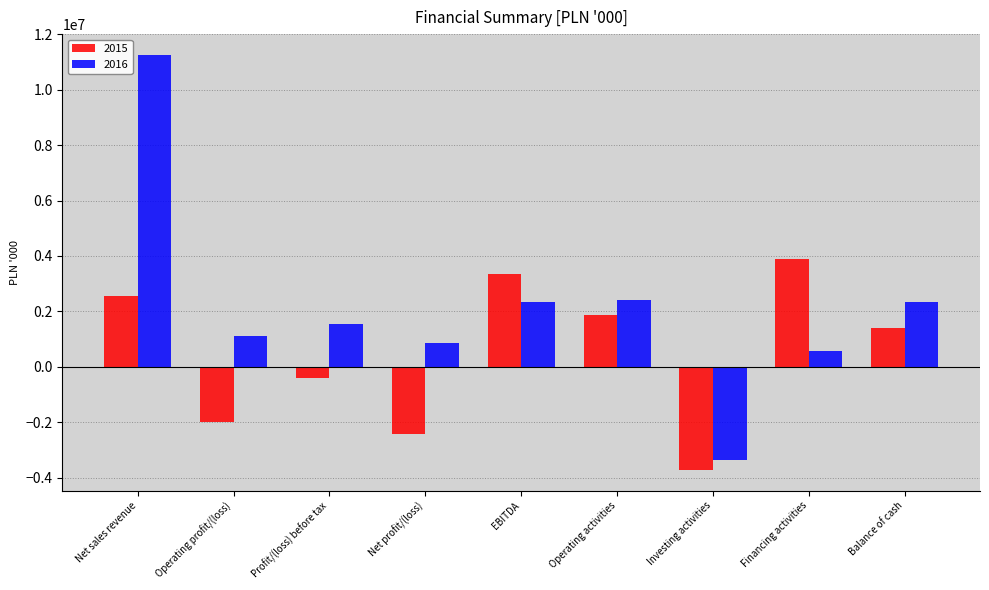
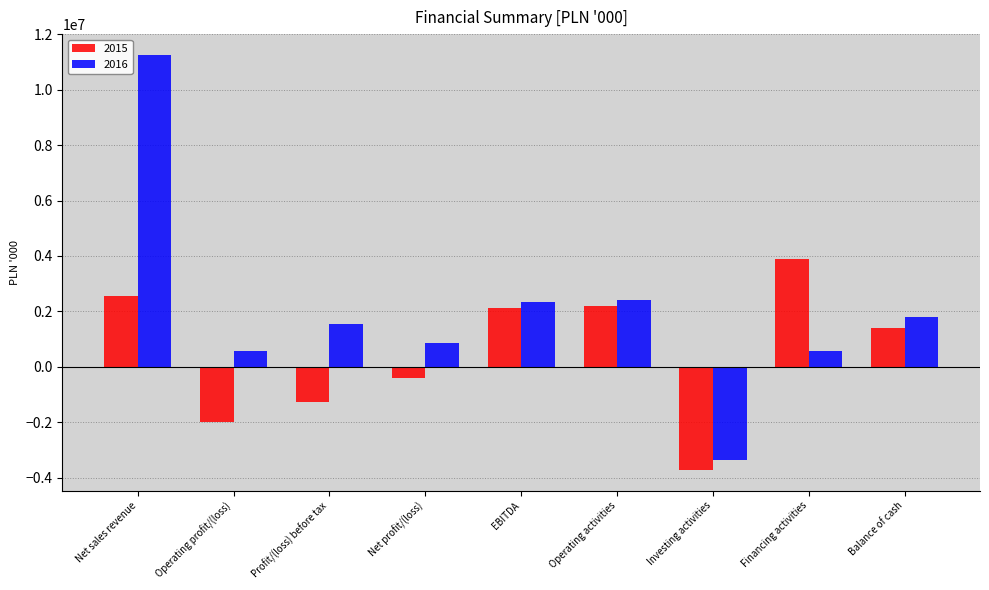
2016, Operating profit/(loss): 1100000 -> 600000
2015, Profit/(loss) before tax: -400000 -> -1300000
2015, Net profit/(loss): -2400000 -> -400000
2015, EBITDA: 3400000 -> 2100000
2015, Operating activities: 1900000 -> 2200000
2016, Balance of cash: 2300000 -> 1800000
